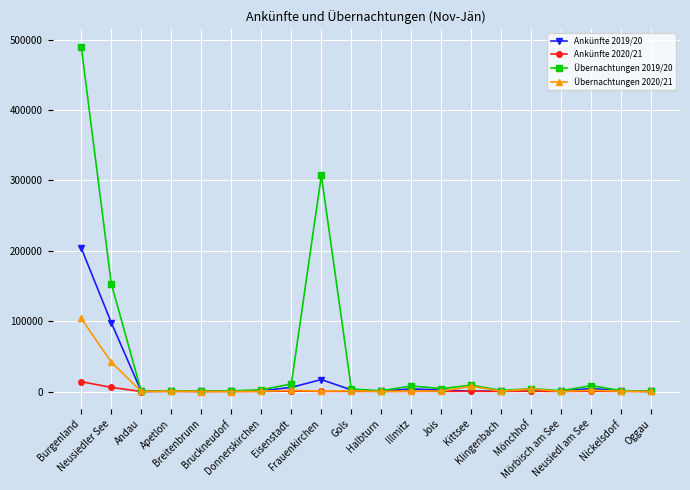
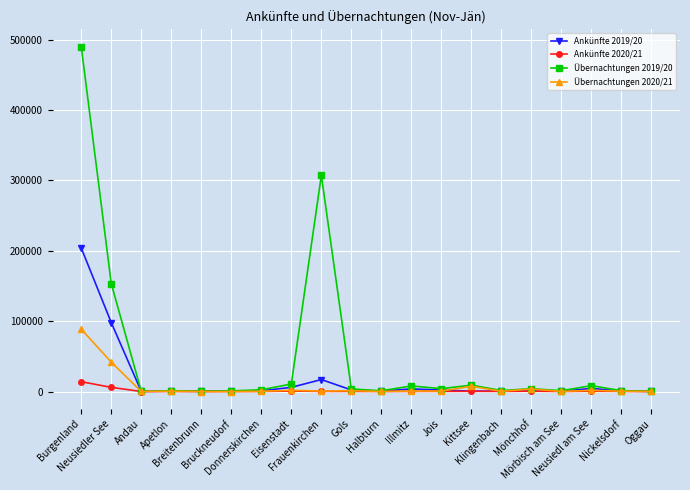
Übernachtungen 2020/21, Burgenland: 100000 -> 90000
